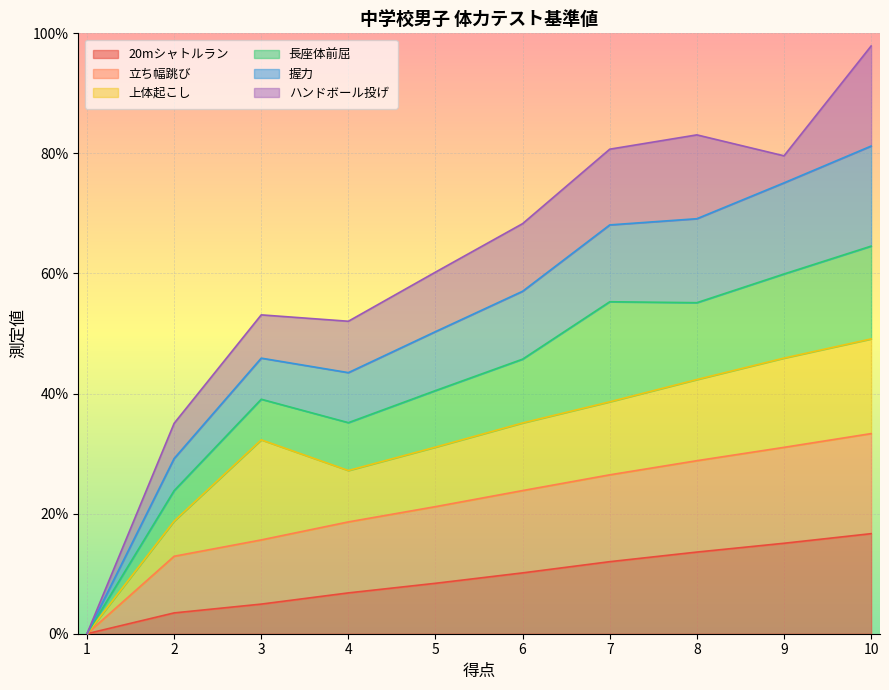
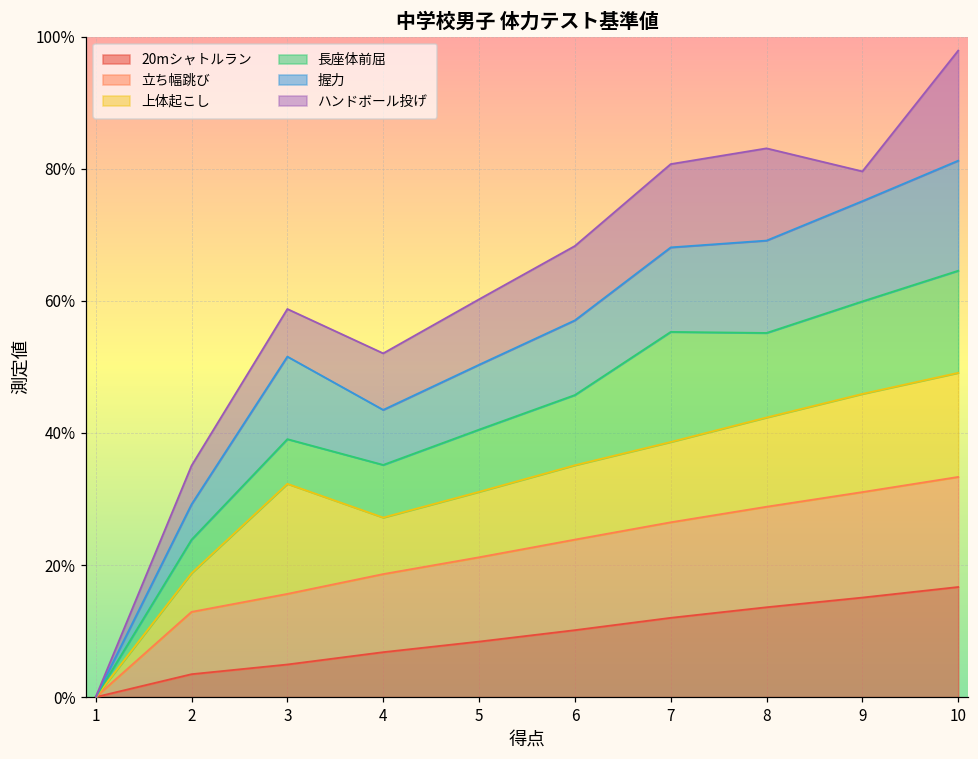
握力, 3: 7% -> 13%
